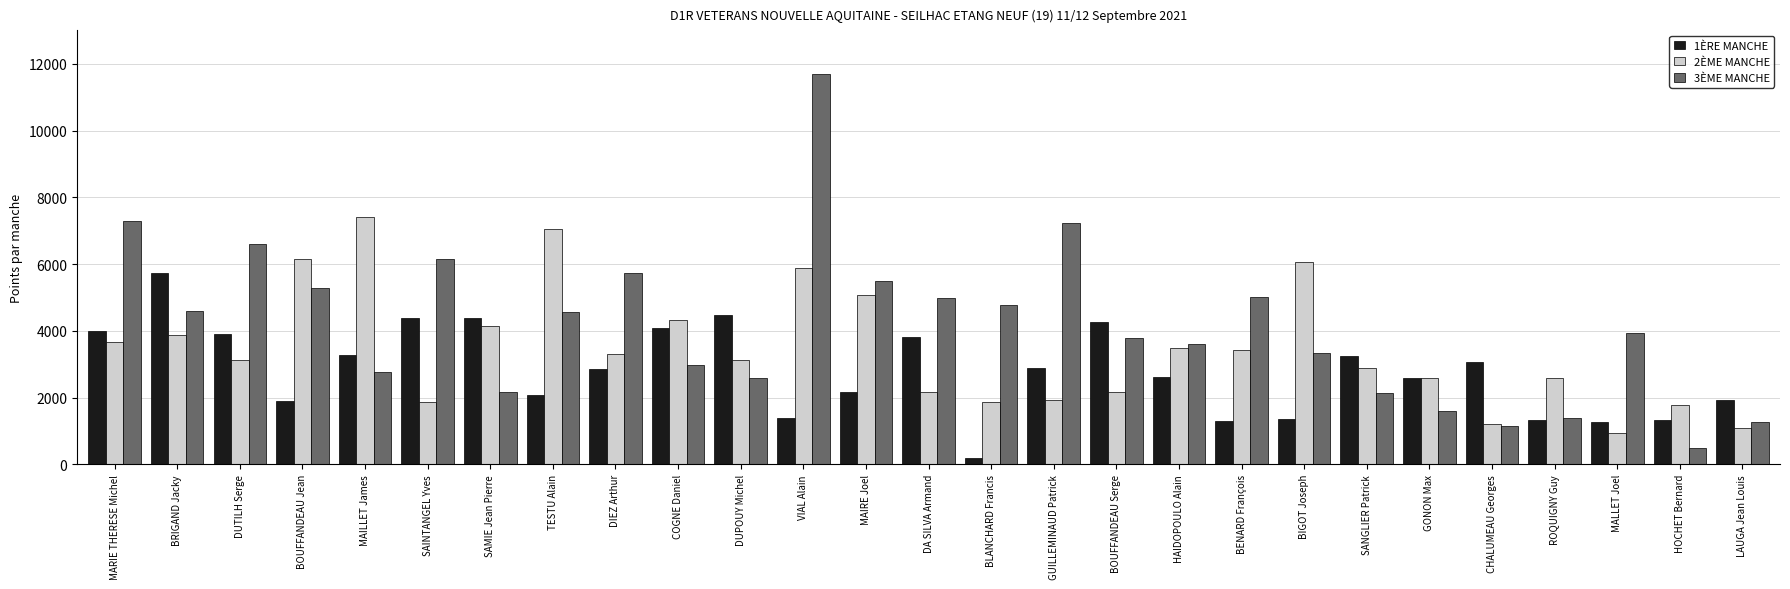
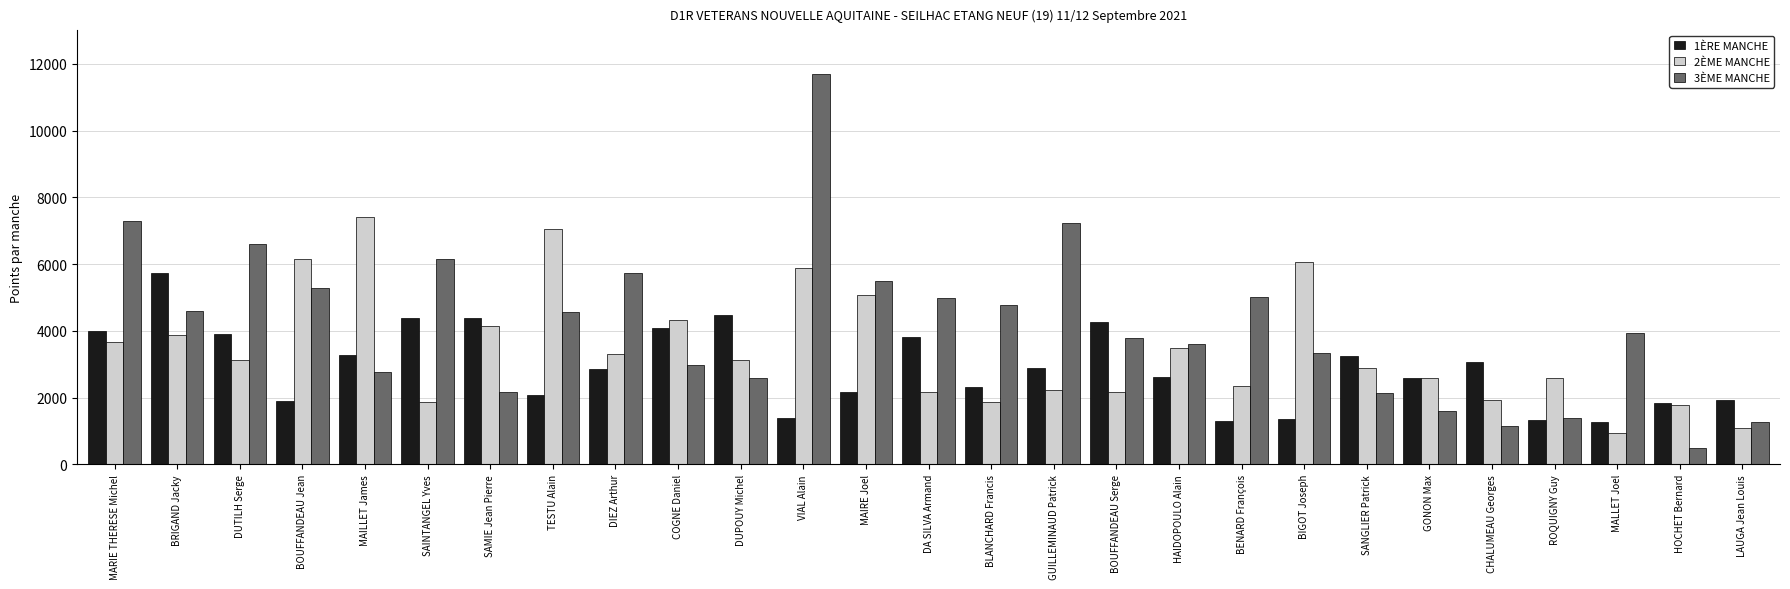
1ÈRE MANCHE, BLANCHARD Francis: 200 -> 2300
2ÈME MANCHE, GUILLEMINAUD Patrick: 1900 -> 2200
2ÈME MANCHE, BENARD François: 3400 -> 2400
2ÈME MANCHE, CHALUMEAU Georges: 1200 -> 1900
1ÈRE MANCHE, HOCHET Bernard: 1300 -> 1900
